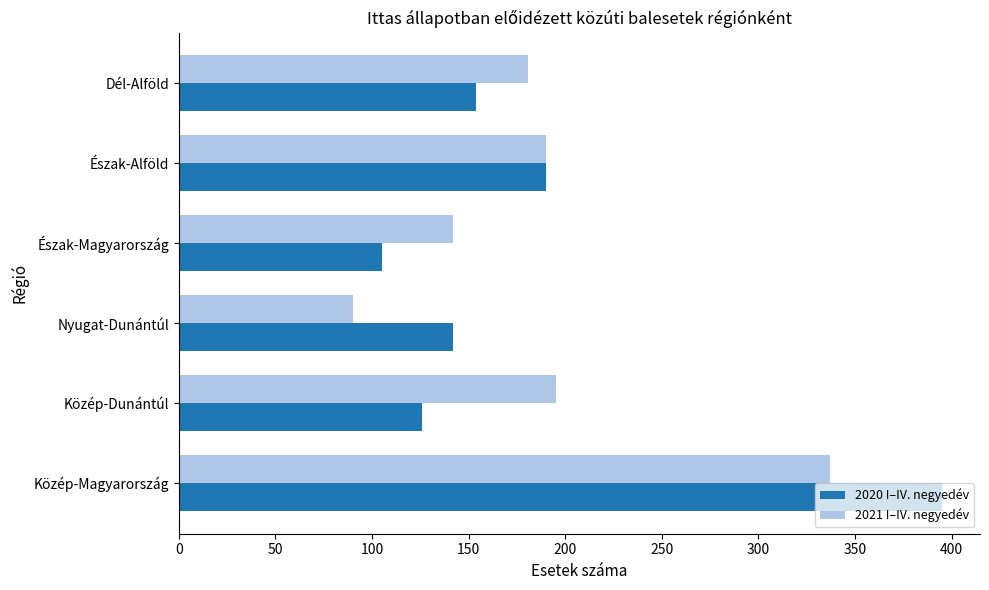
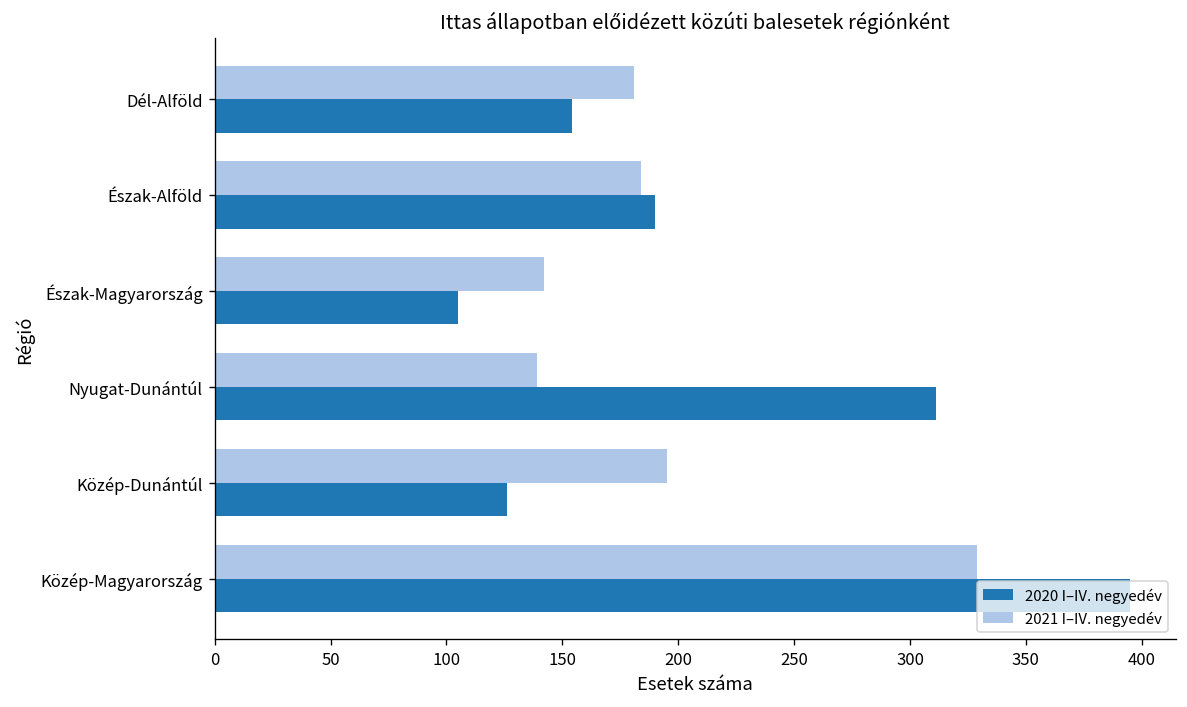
2021 I–IV. negyedév, Észak-Alföld: 190 -> 184
2021 I–IV. negyedév, Nyugat-Dunántúl: 90 -> 139
2020 I–IV. negyedév, Nyugat-Dunántúl: 142 -> 311
2021 I–IV. negyedév, Közép-Magyarország: 337 -> 329
